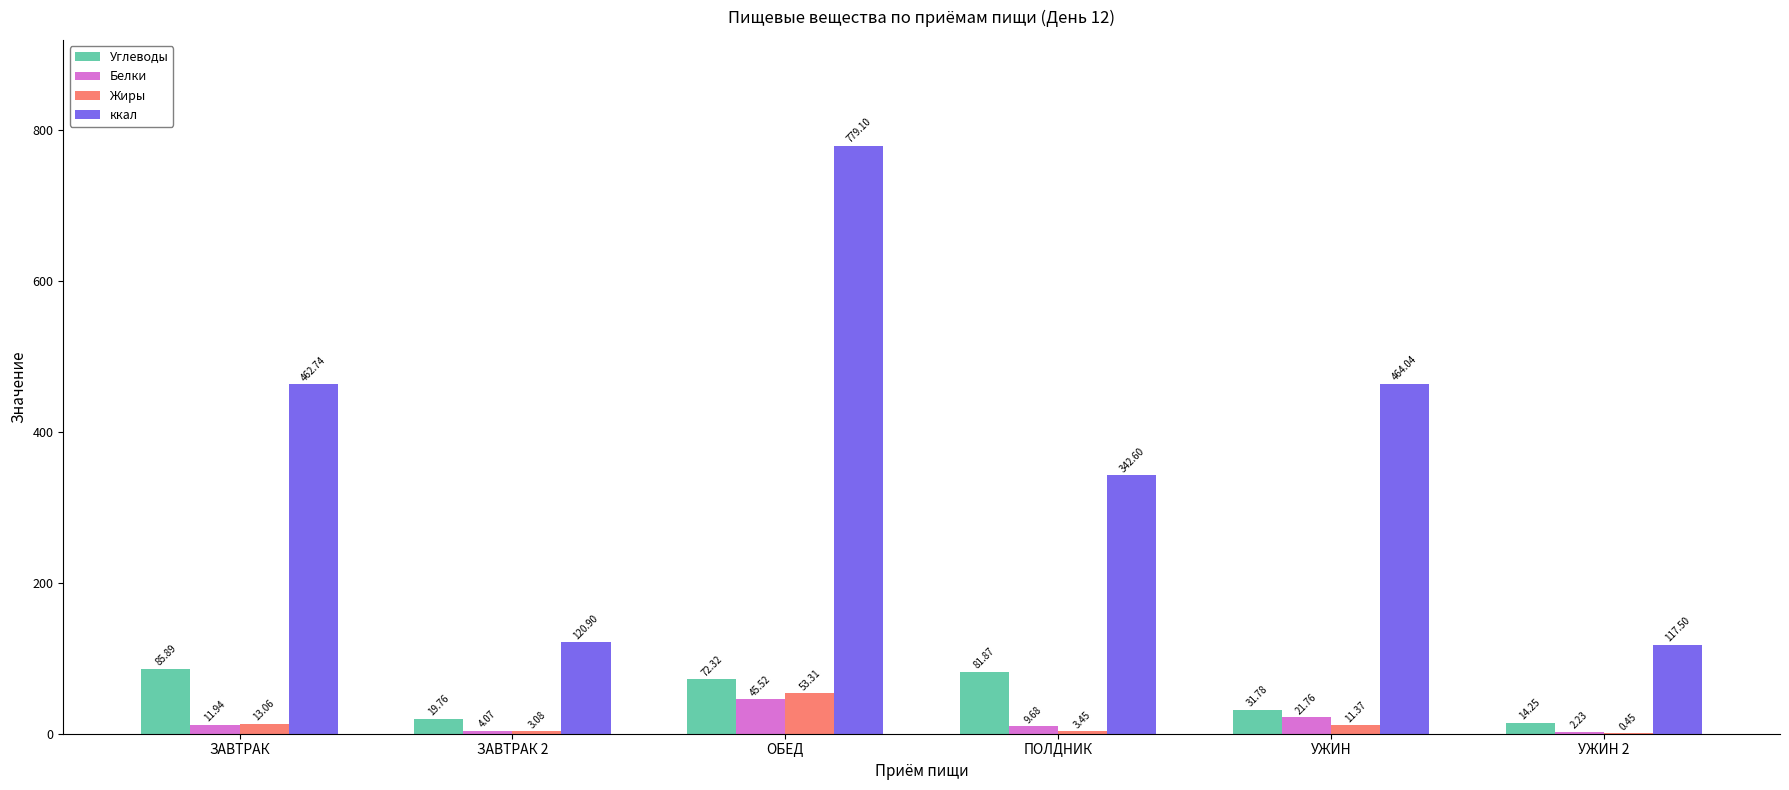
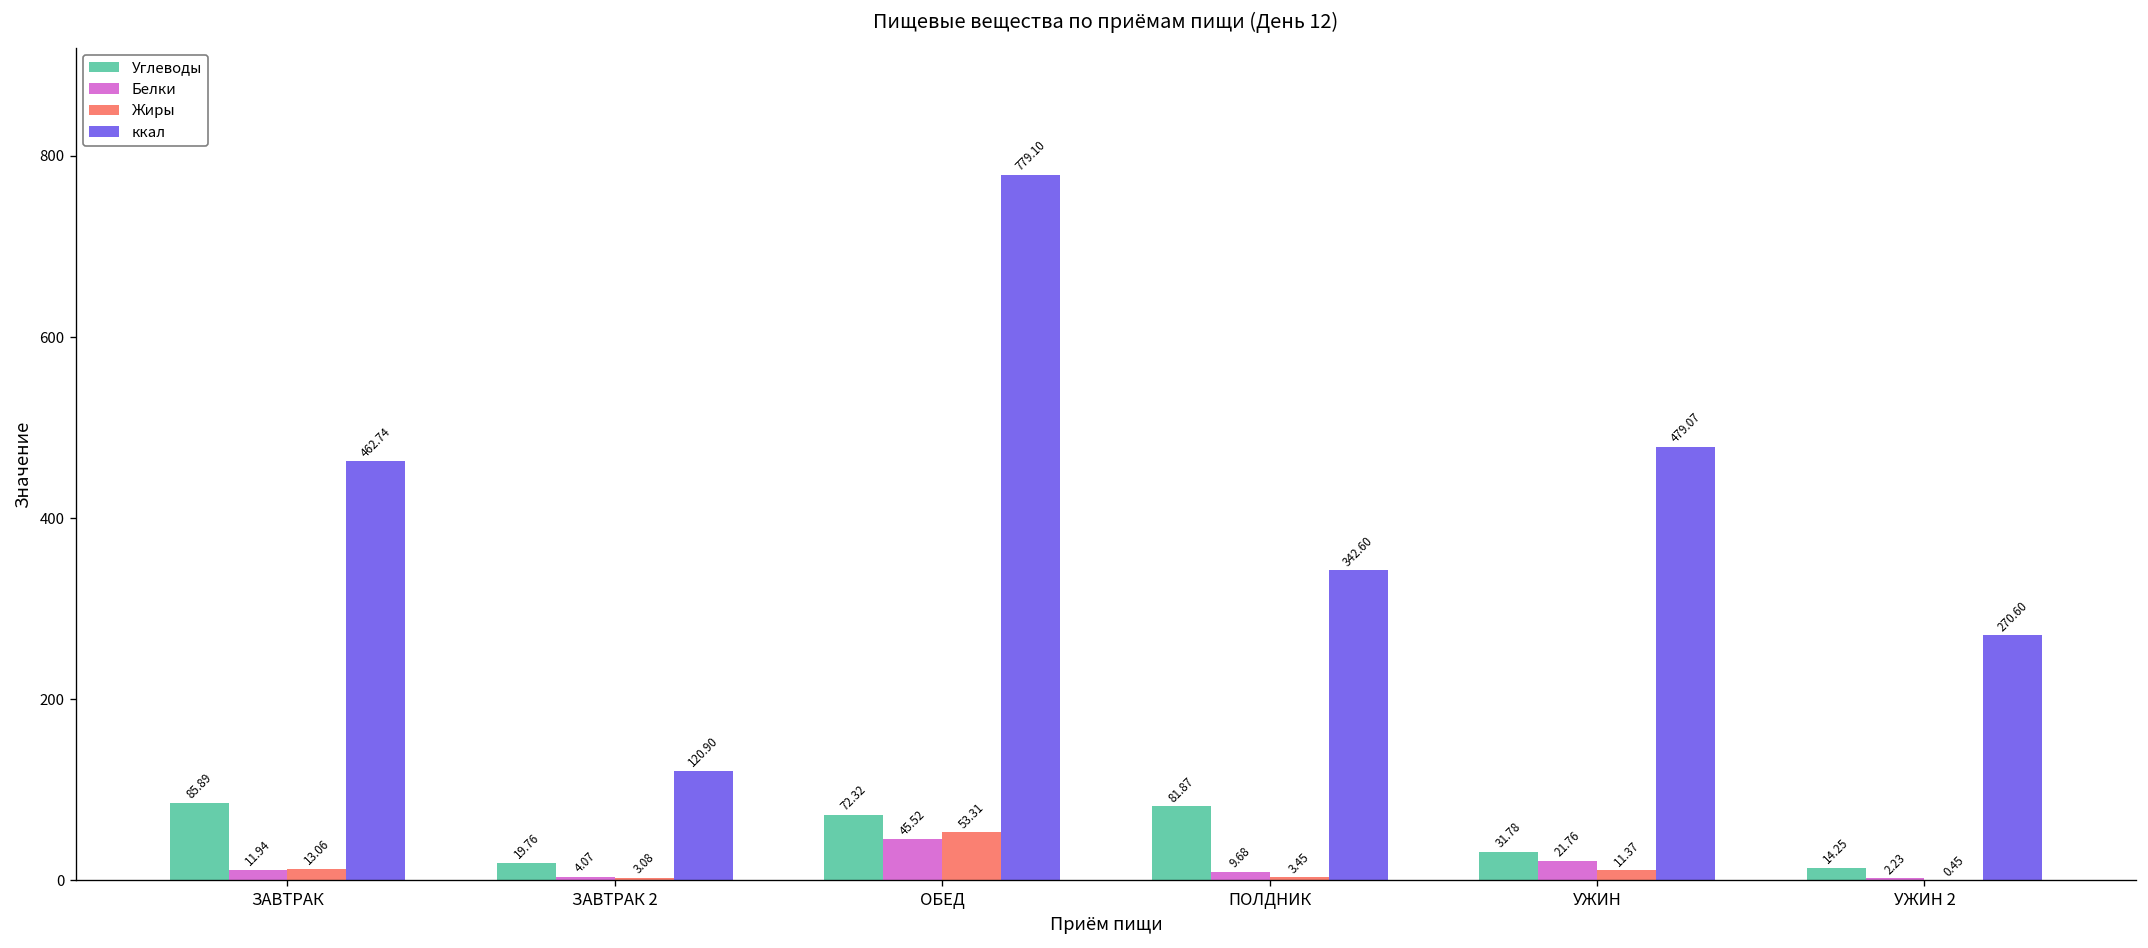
ккал, УЖИН: 464.04 -> 479.07
ккал, УЖИН 2: 117.50 -> 270.60
